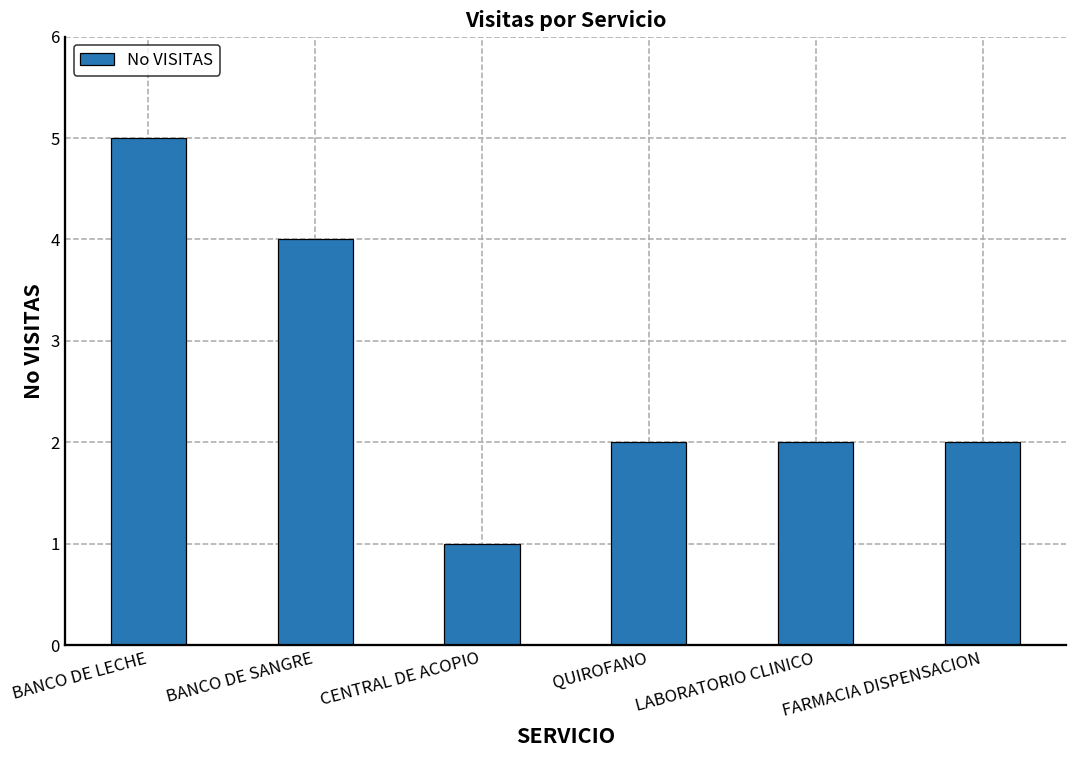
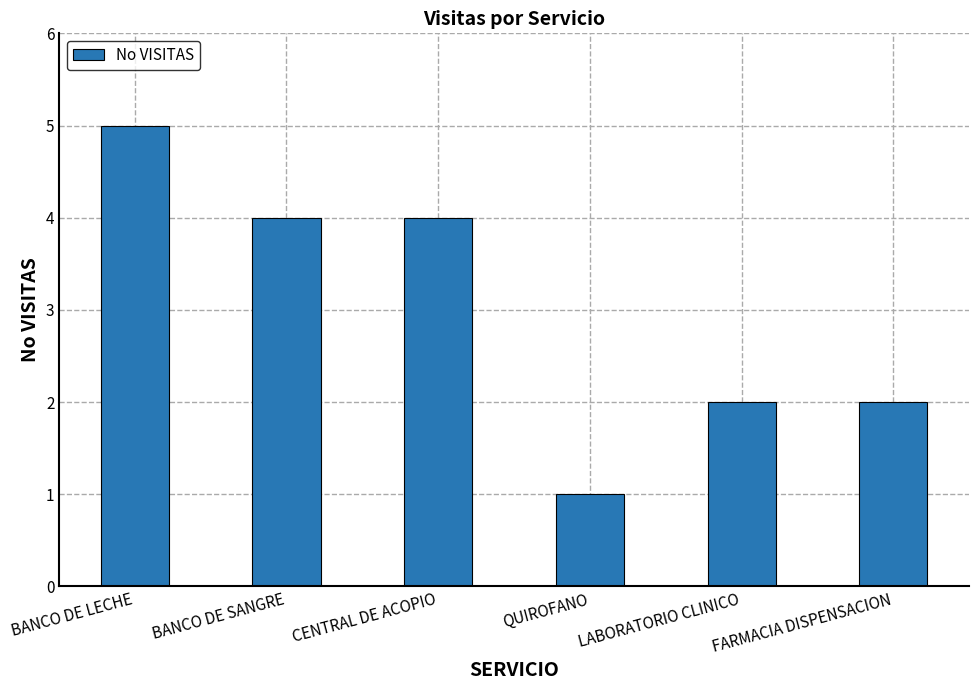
CENTRAL DE ACOPIO: 1 -> 4
QUIROFANO: 2 -> 1
